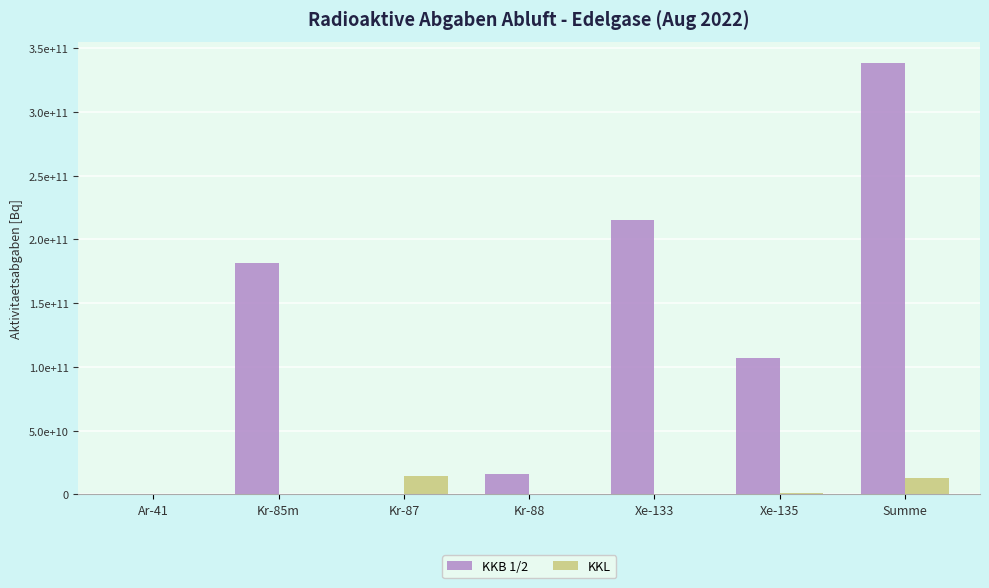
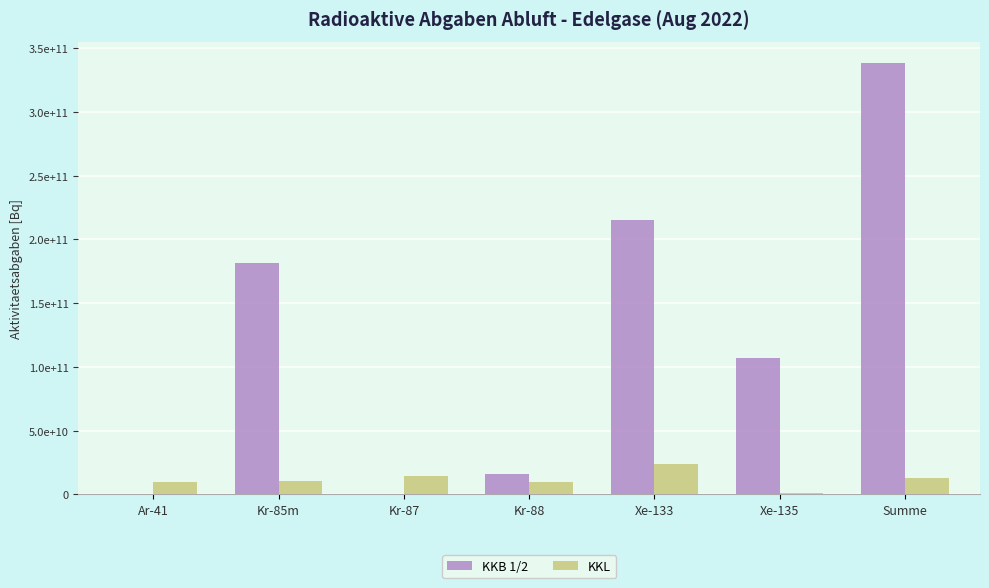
KKL, Ar-41: 0 -> 10000000000
KKL, Kr-85m: 0 -> 11000000000
KKL, Kr-88: 0 -> 10000000000
KKL, Xe-133: 0 -> 24000000000
